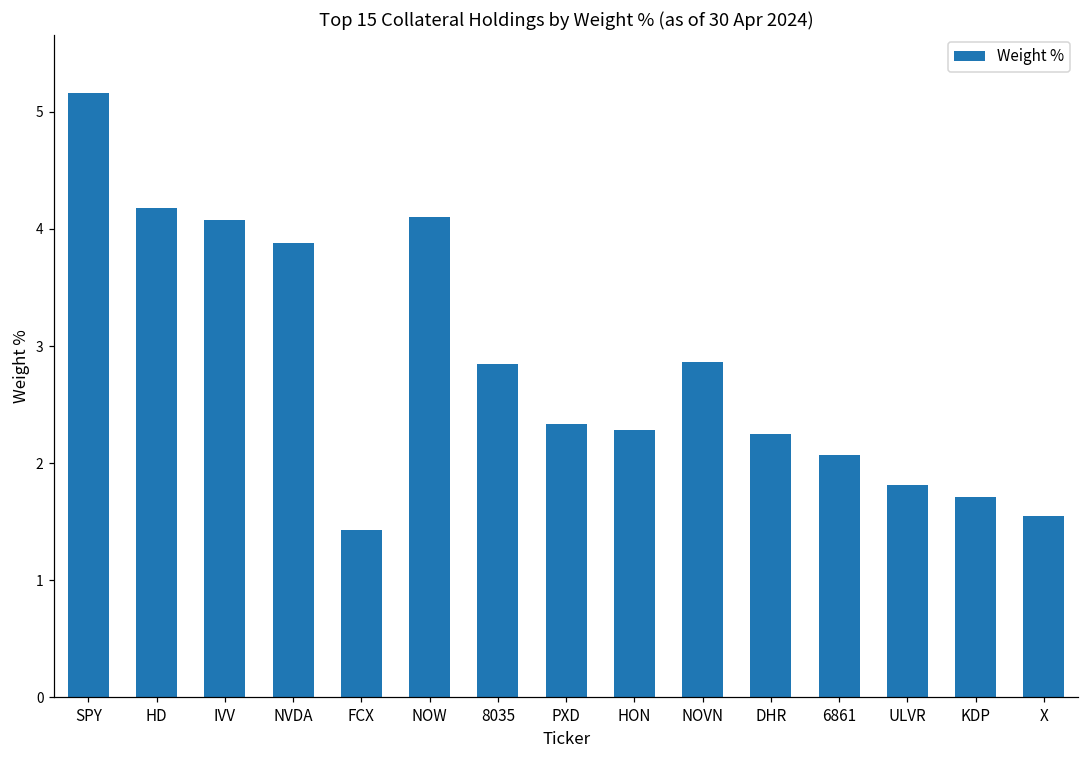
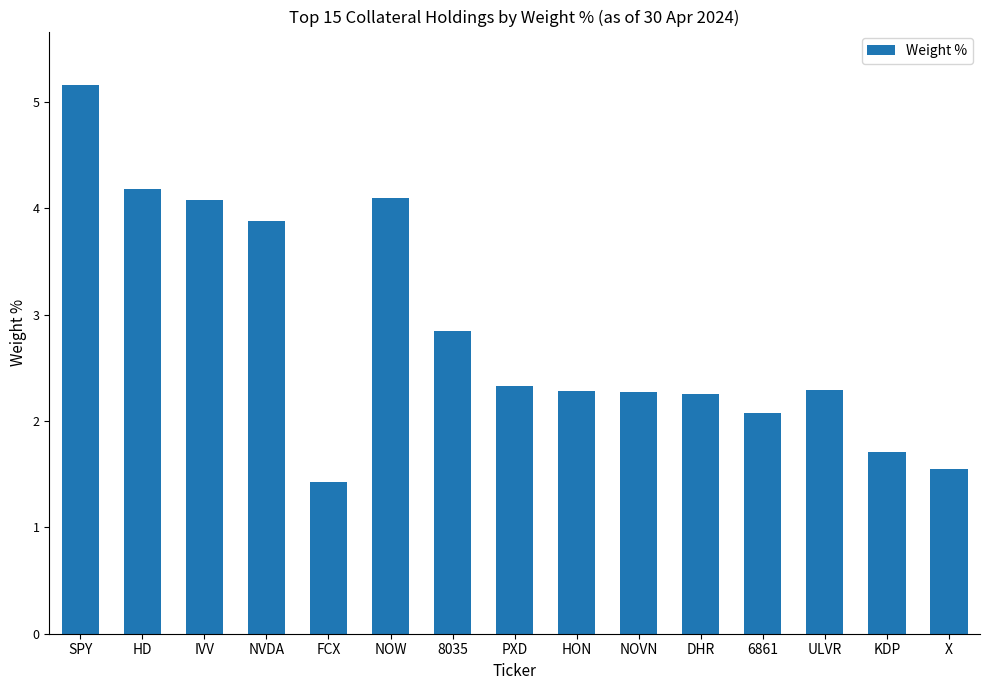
NOVN: 2.86 -> 2.27
ULVR: 1.81 -> 2.29
